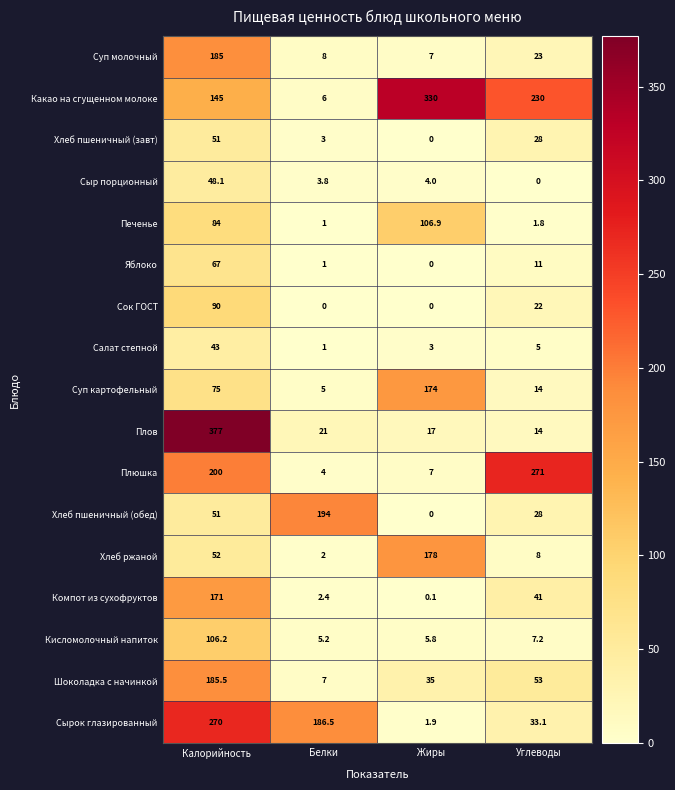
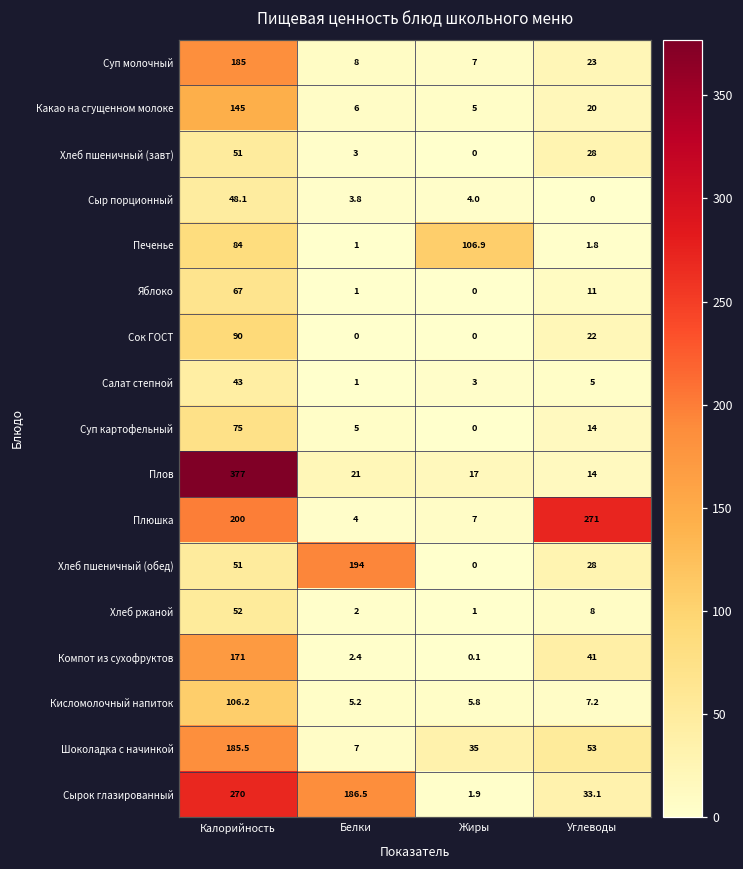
Какао на сгущенном молоке, Жиры: 330 -> 5
Какао на сгущенном молоке, Углеводы: 230 -> 20
Суп картофельный, Жиры: 174 -> 0
Хлеб ржаной, Жиры: 178 -> 1
